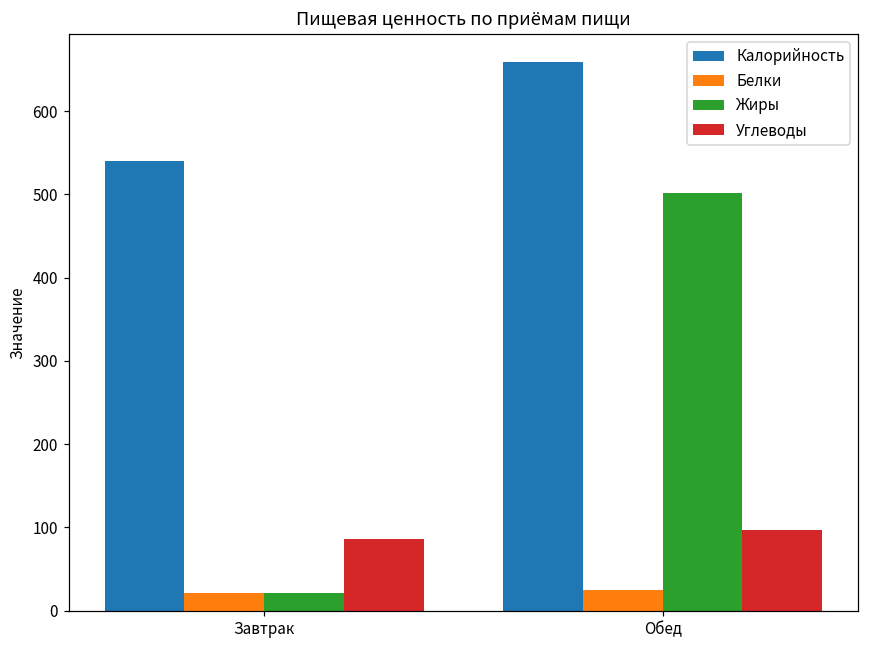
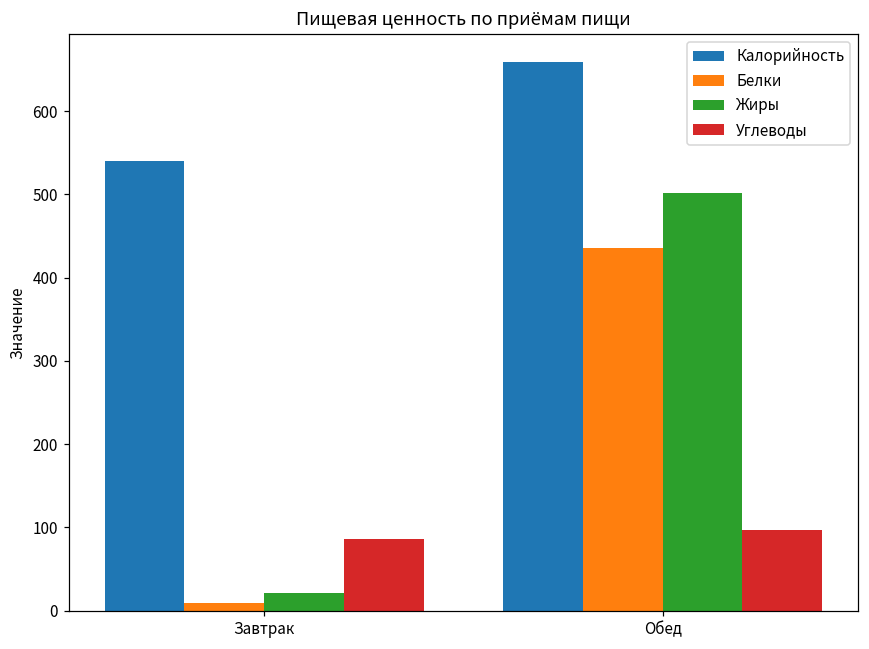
Белки, Завтрак: 20 -> 10
Белки, Обед: 20 -> 440
